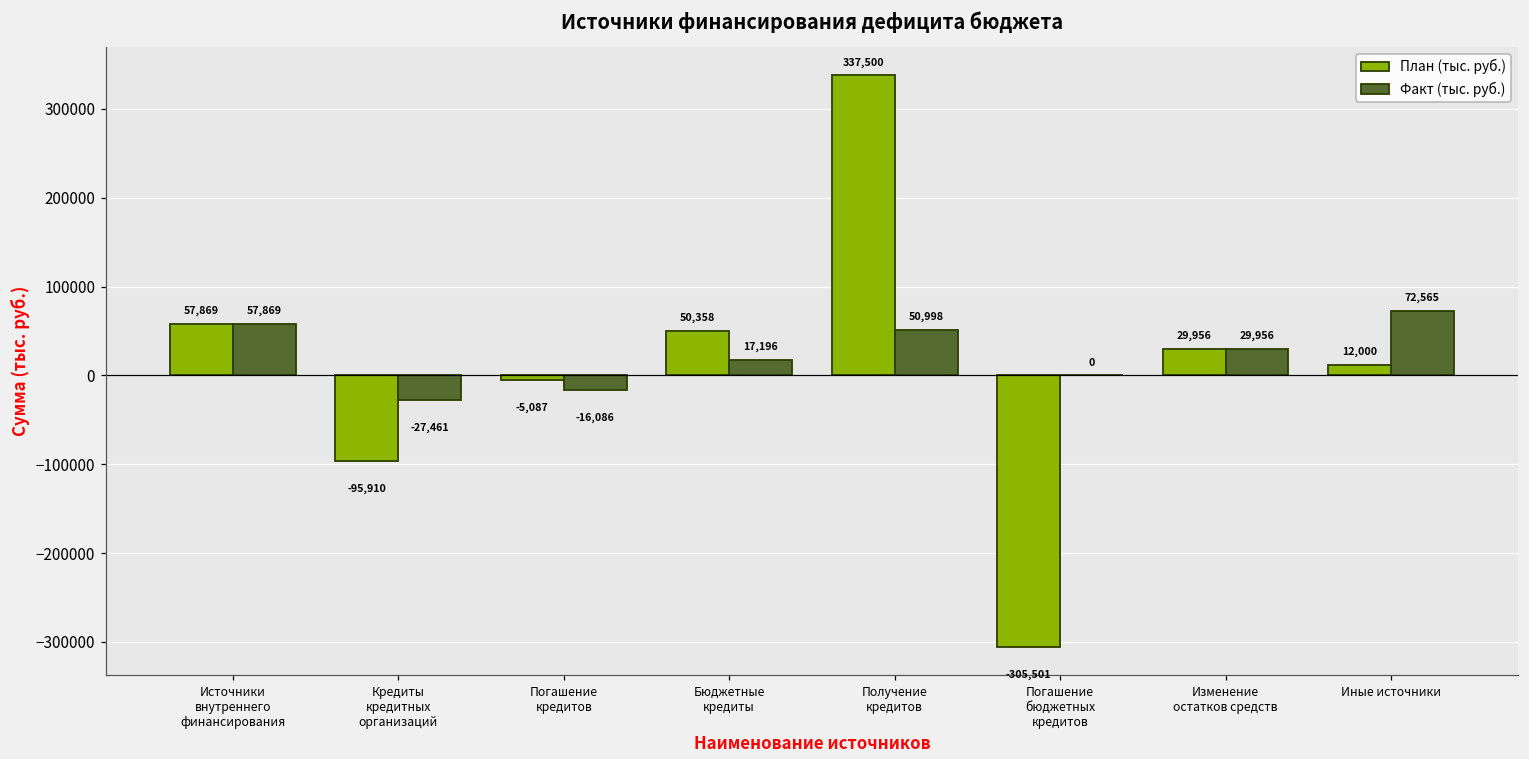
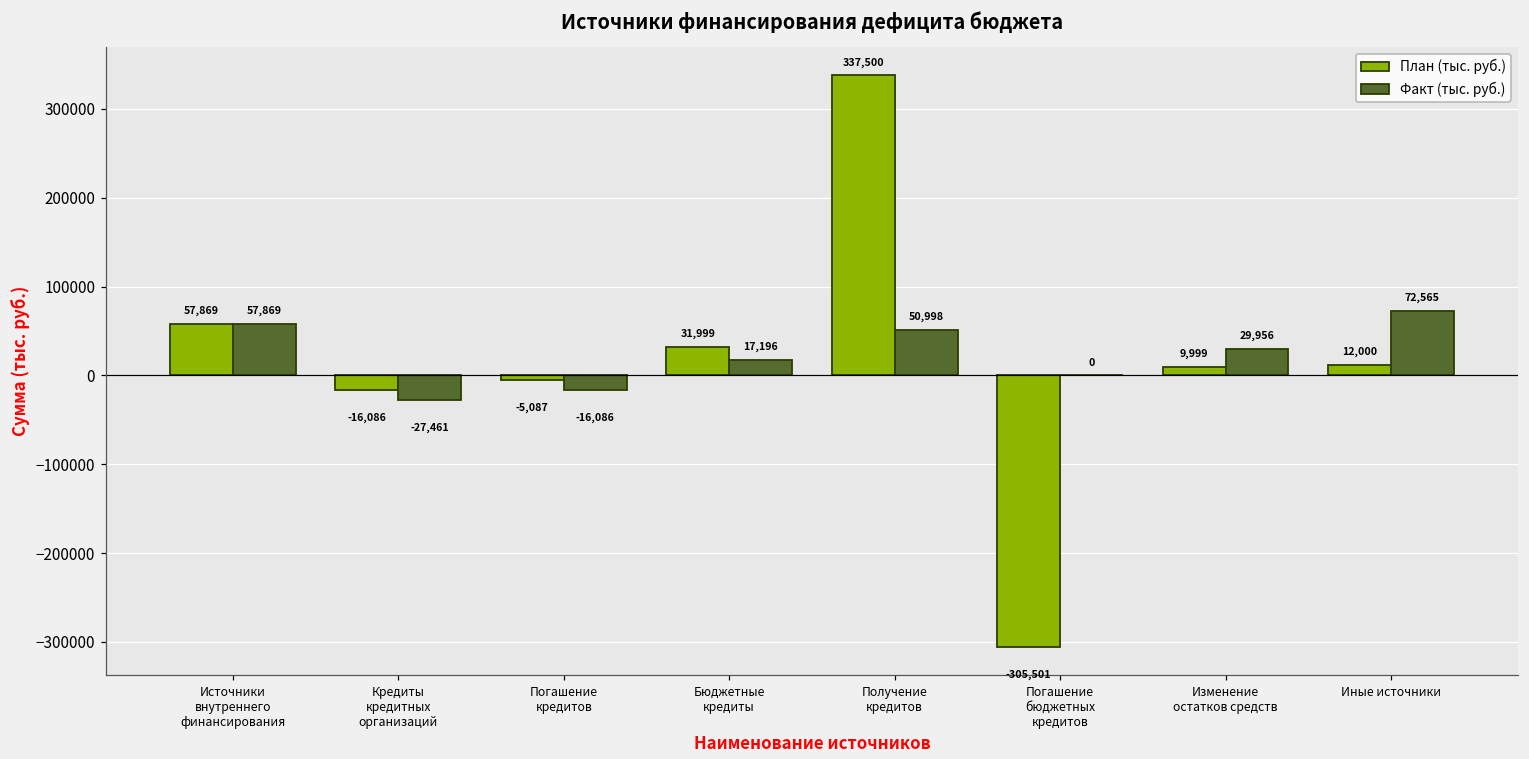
План (тыс. руб.), Кредиты кредитных организаций: -95,910 -> -16,086
План (тыс. руб.), Бюджетные кредиты: 50,358 -> 31,999
План (тыс. руб.), Изменение остатков средств: 29,956 -> 9,999
